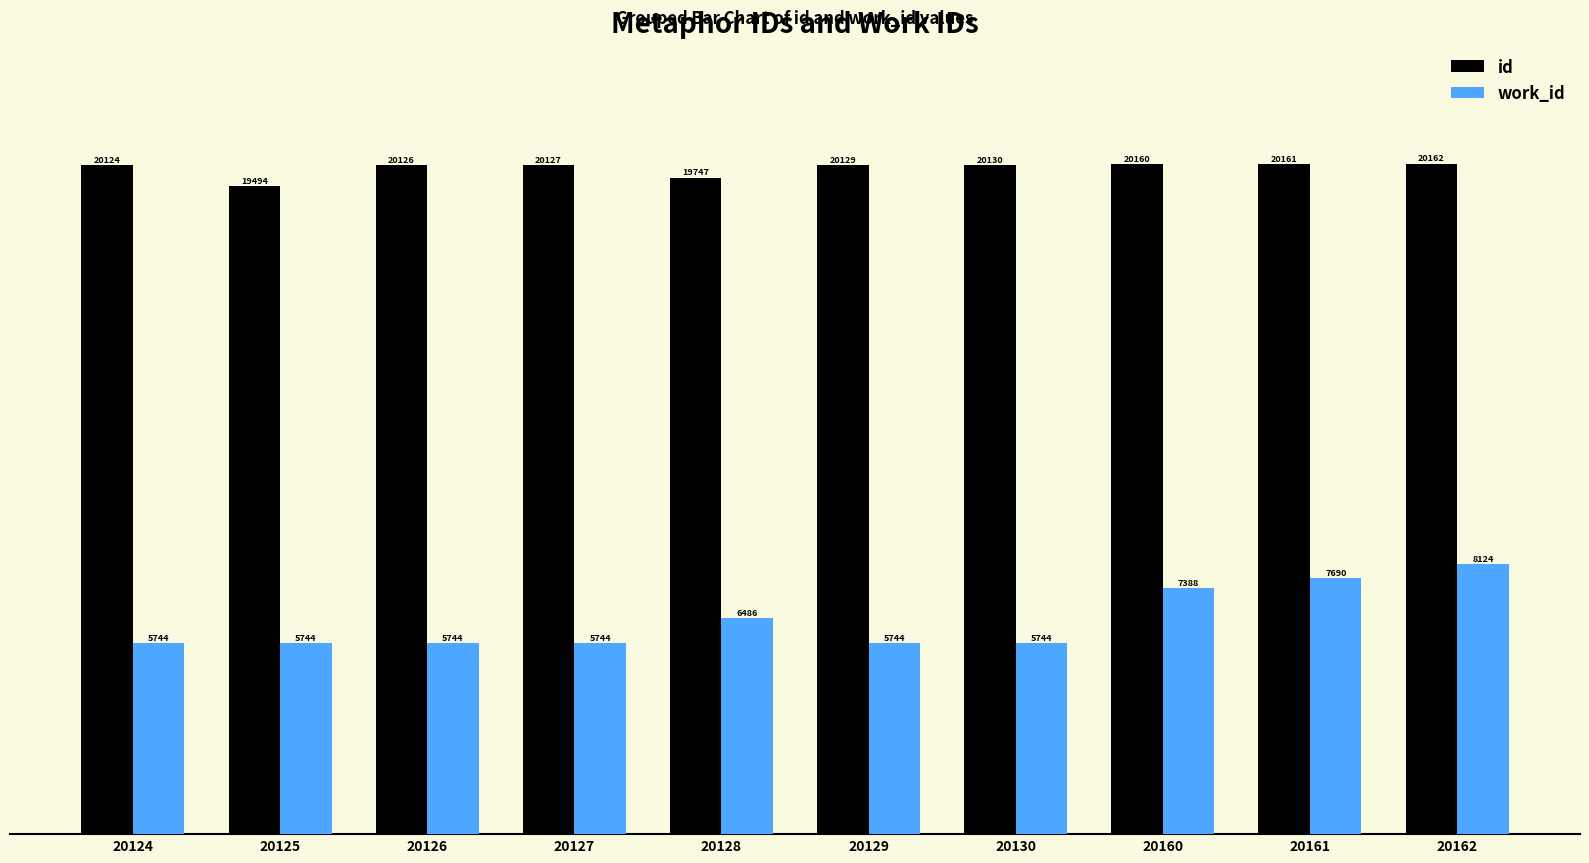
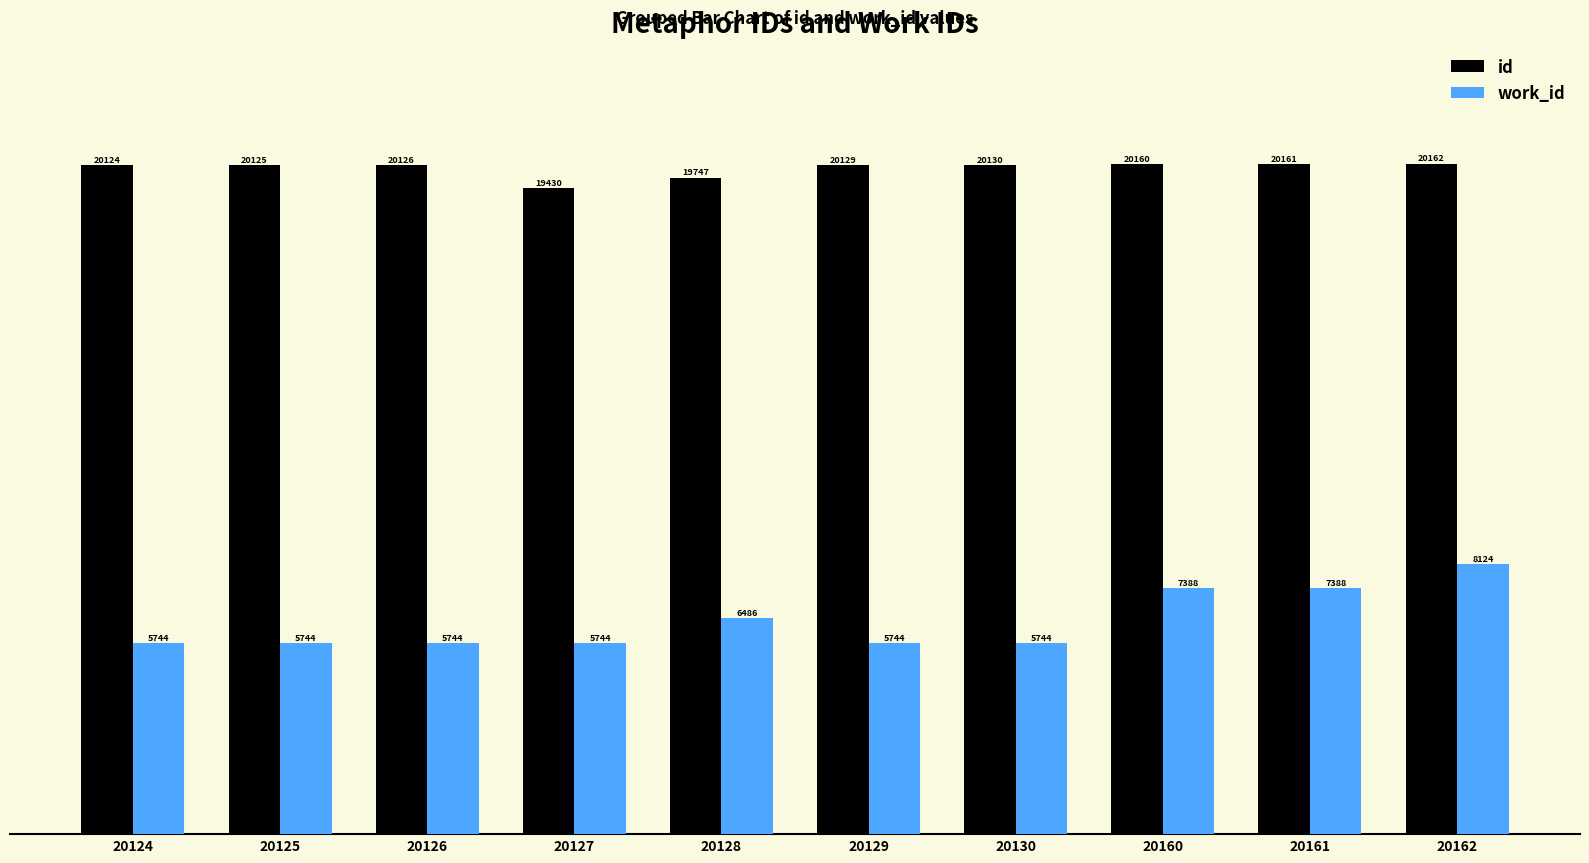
id, 20125: 19494 -> 20125
id, 20127: 20127 -> 19430
work_id, 20161: 7690 -> 7388
